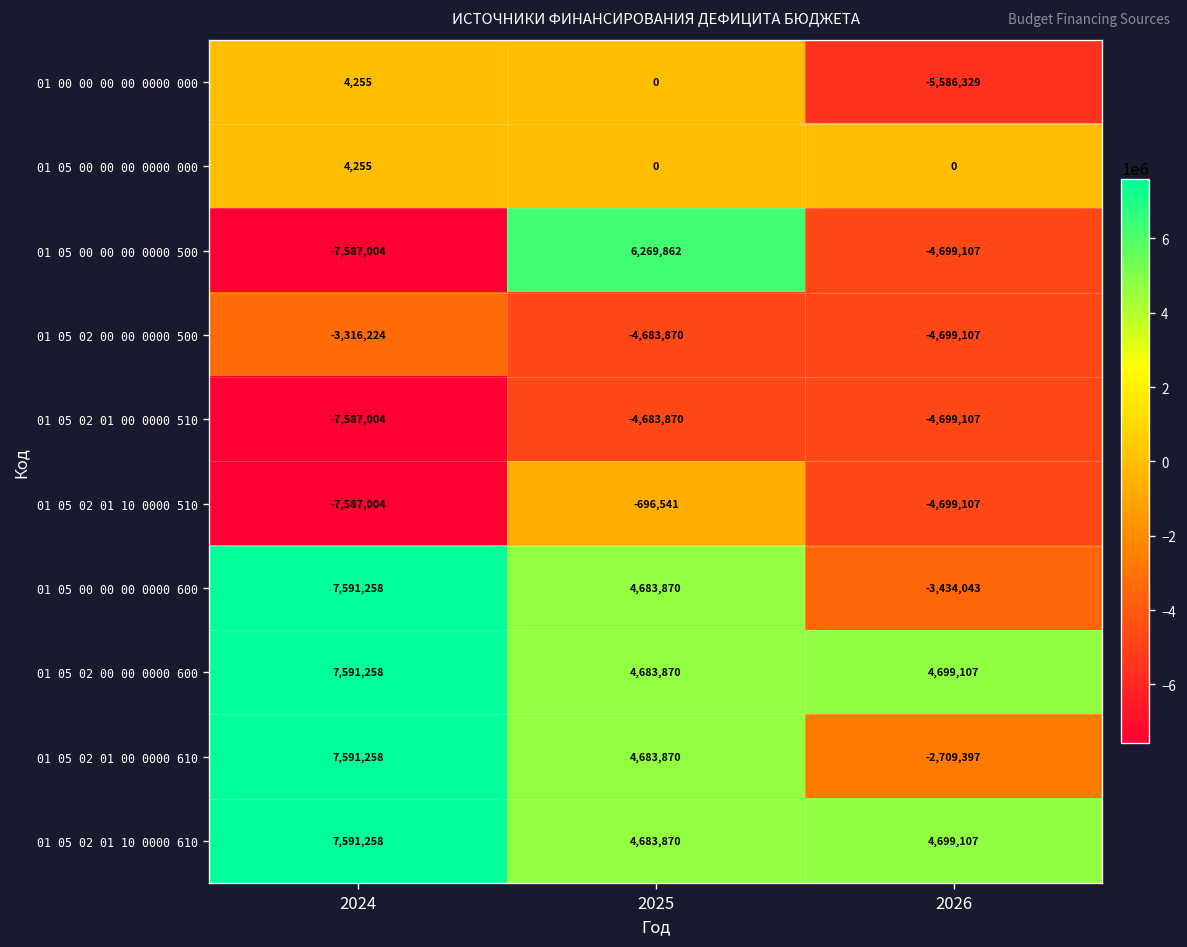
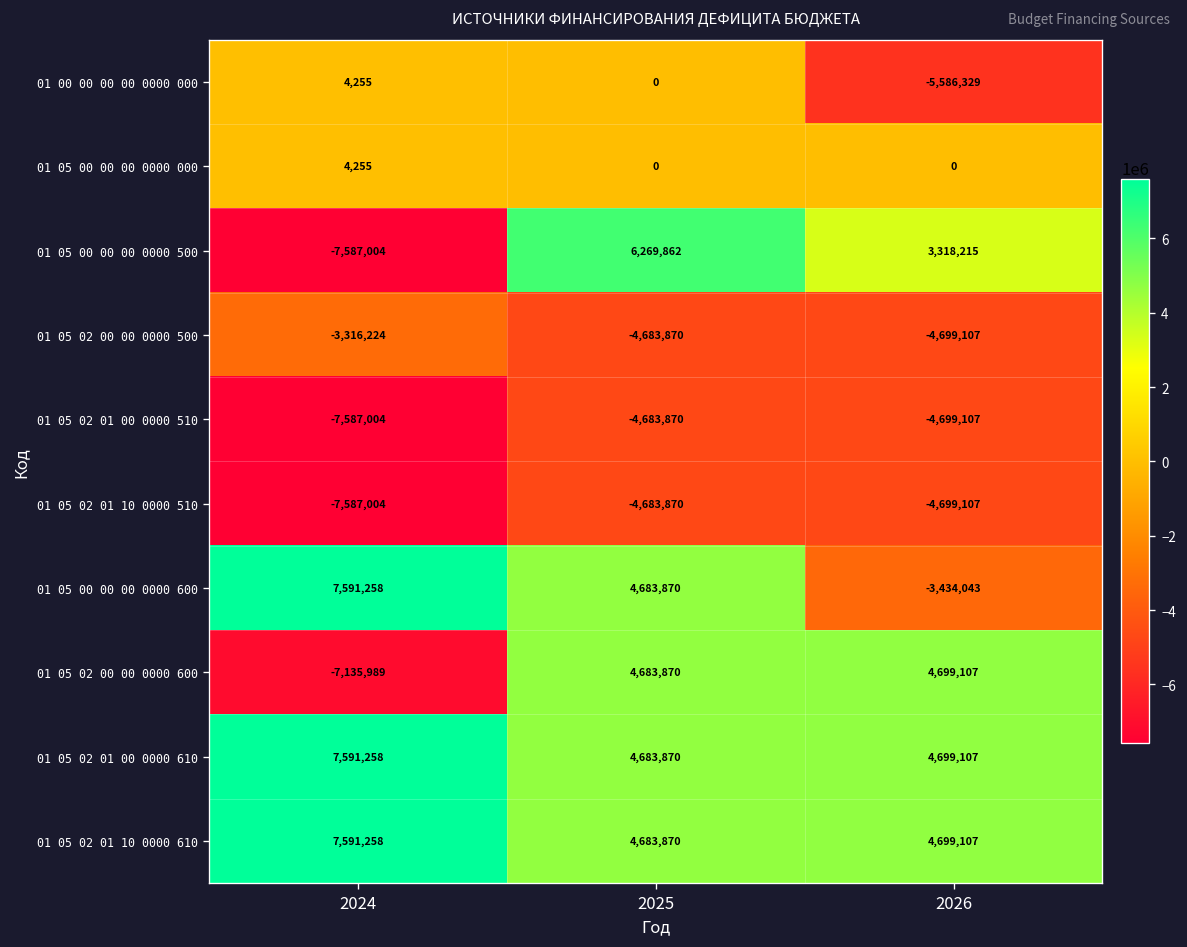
01 05 00 00 00 0000 500, 2026: -4,699,107 -> 3,318,215
01 05 02 01 10 0000 510, 2025: -696,541 -> -4,683,870
01 05 02 00 00 0000 600, 2024: 7,591,258 -> -7,135,989
01 05 02 01 00 0000 610, 2026: -2,709,397 -> 4,699,107
